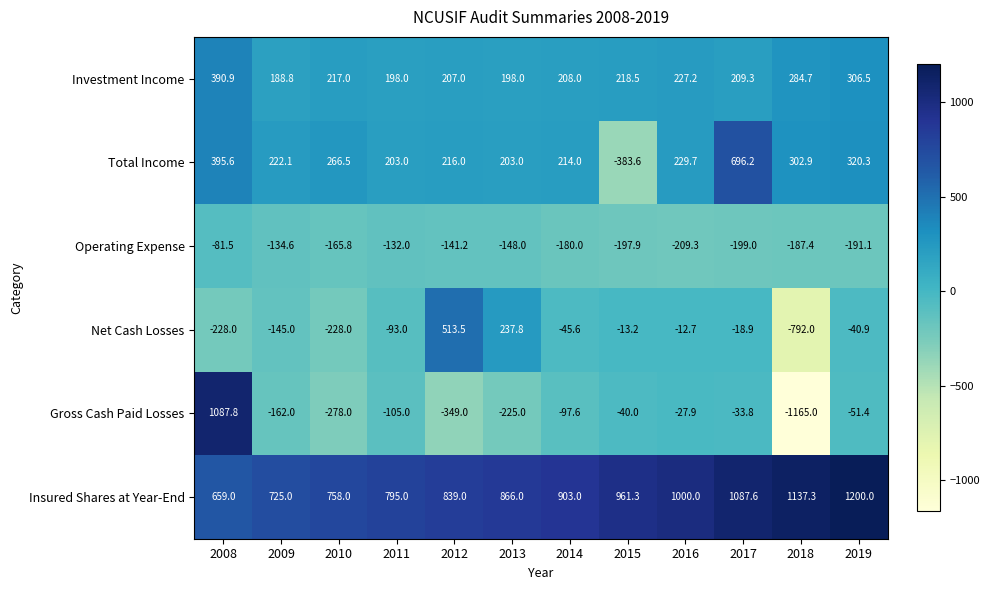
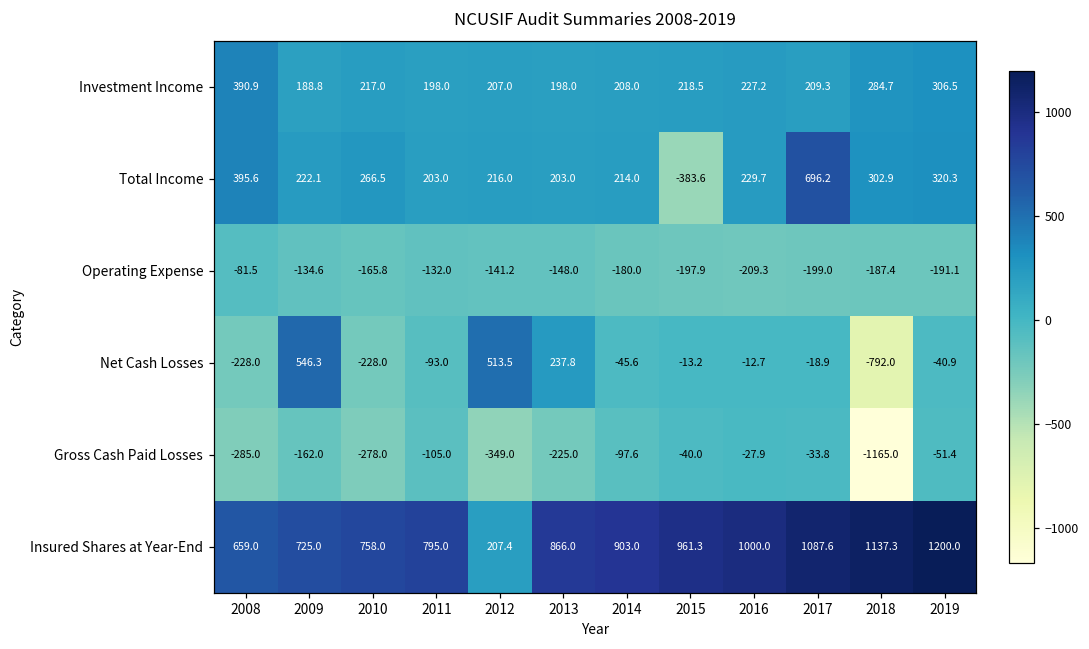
Net Cash Losses, 2009: -145.0 -> 546.3
Gross Cash Paid Losses, 2008: 1087.8 -> -285.0
Insured Shares at Year-End, 2012: 839.0 -> 207.4
